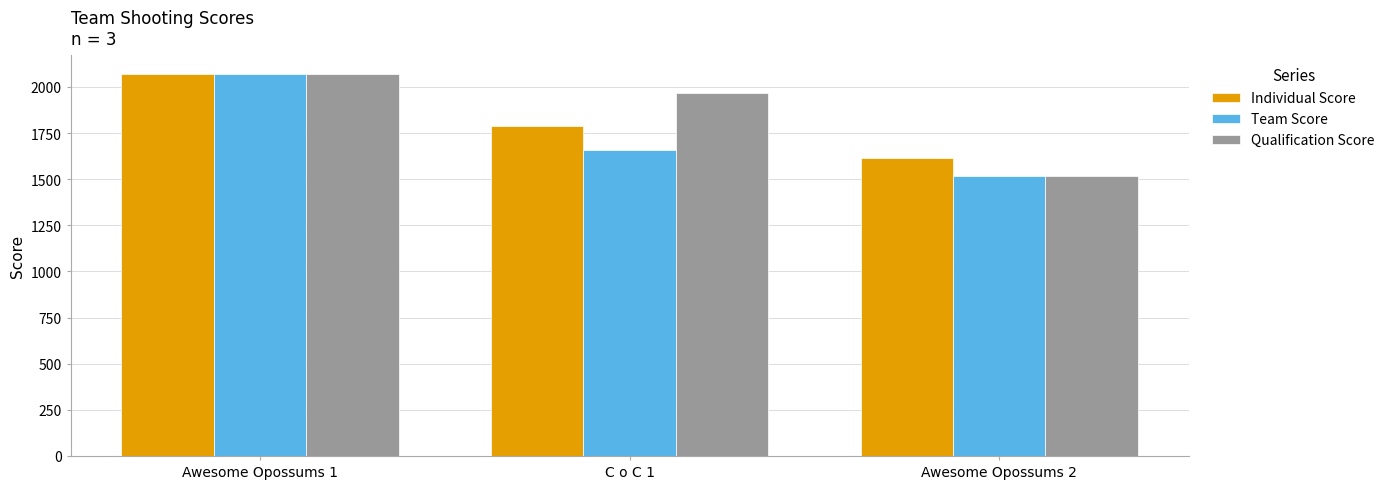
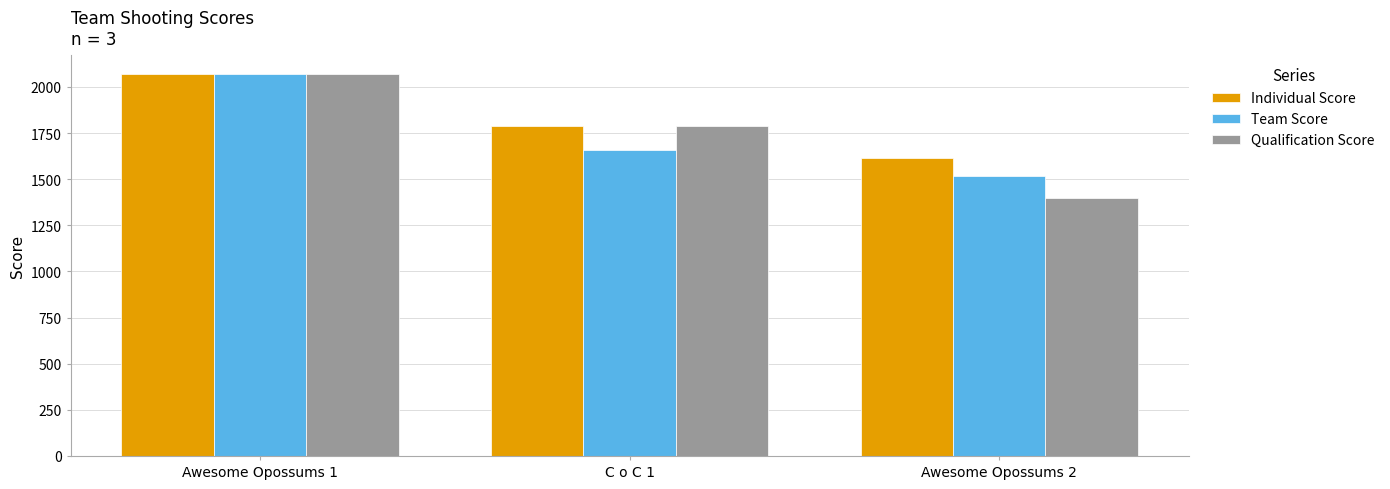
Qualification Score, C o C 1: 1970 -> 1790
Qualification Score, Awesome Opossums 2: 1520 -> 1400
